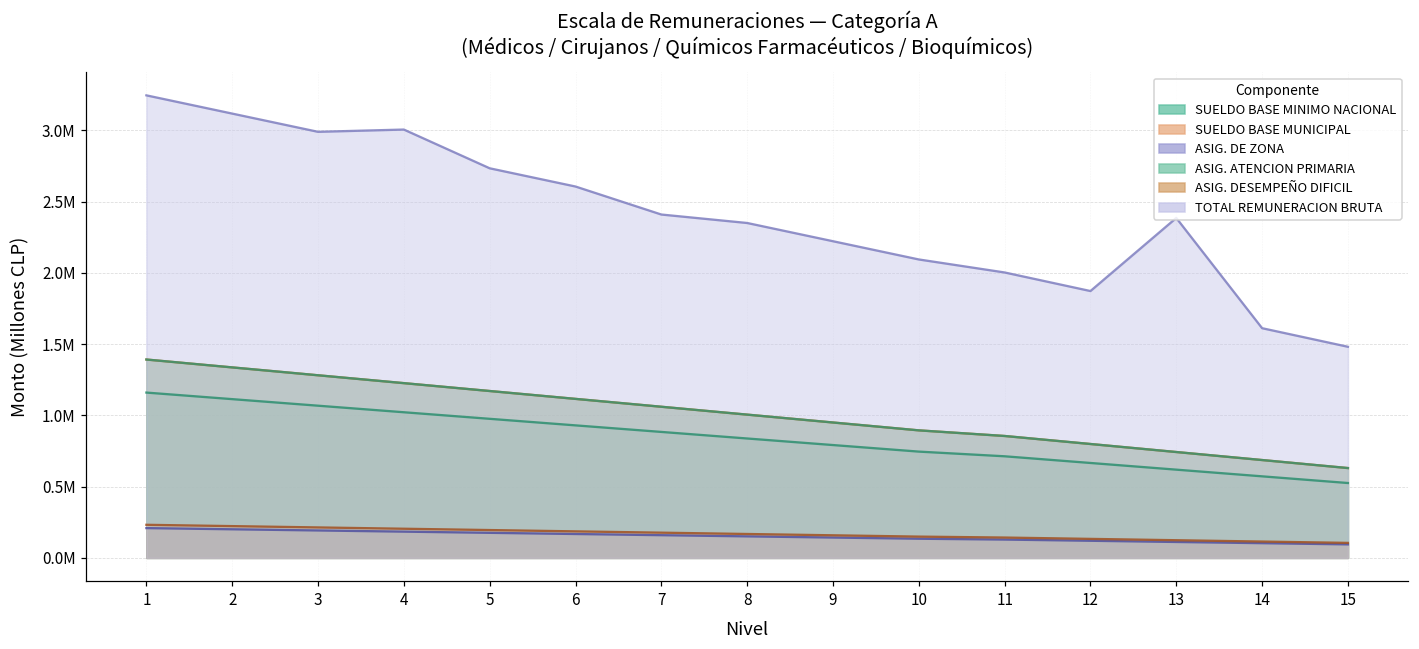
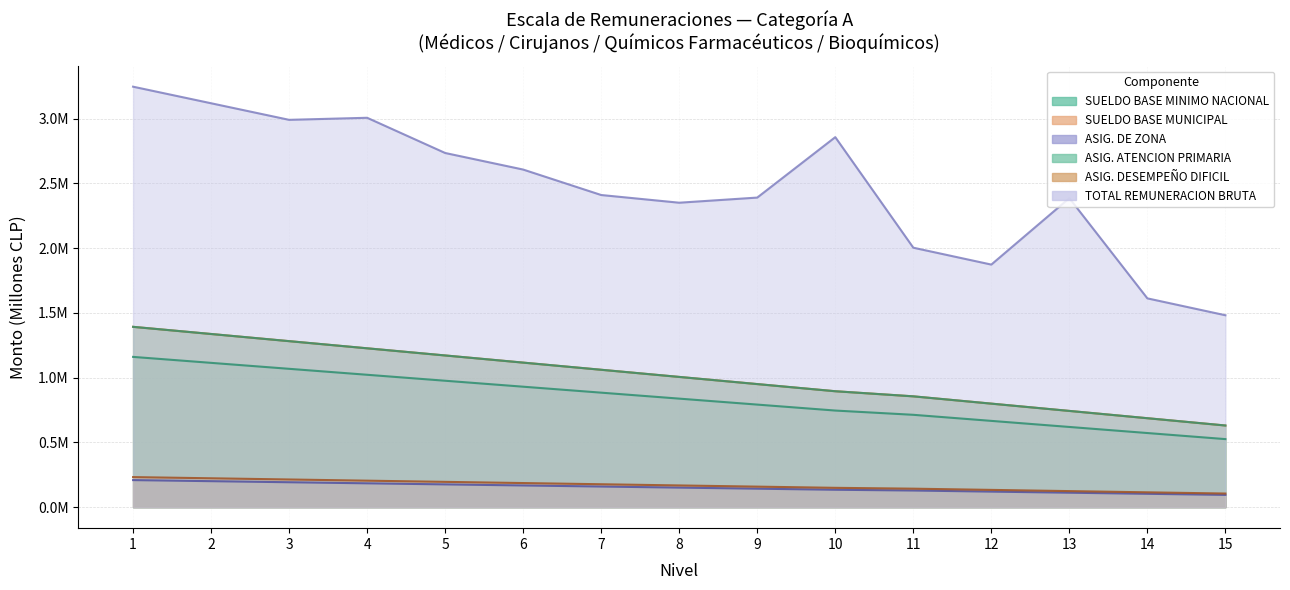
TOTAL REMUNERACION BRUTA, 9: 2220000 -> 2390000
TOTAL REMUNERACION BRUTA, 10: 2090000 -> 2860000
